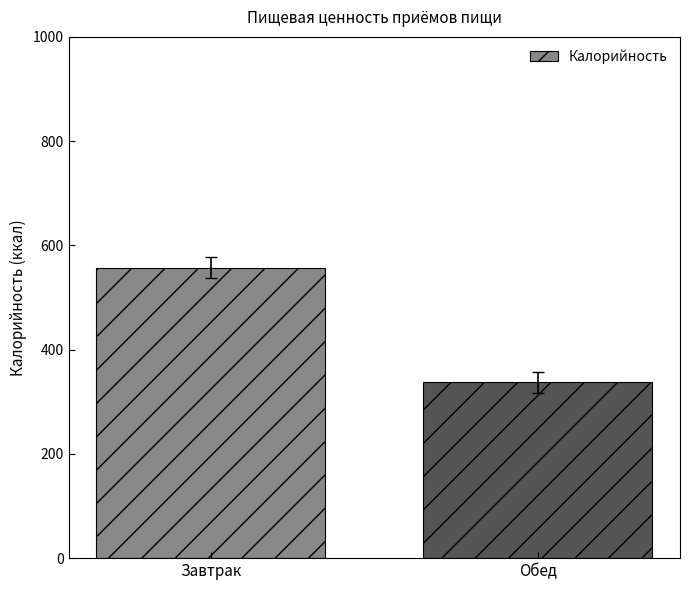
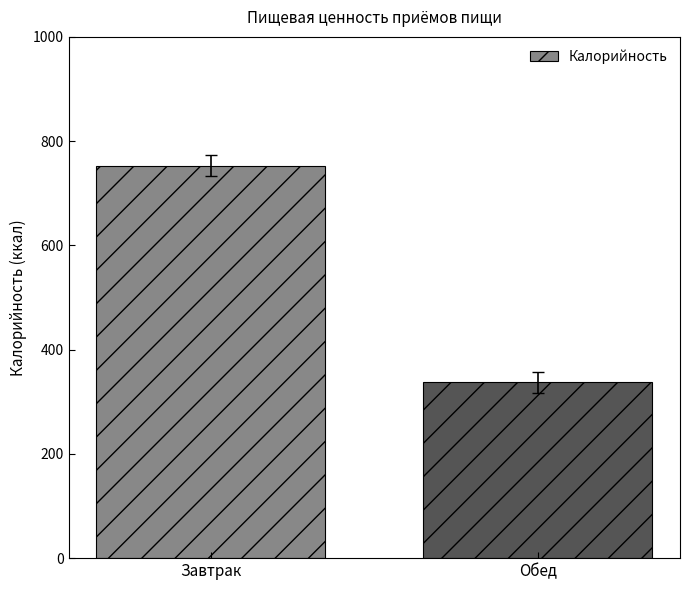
Калорийность, Завтрак: 560 -> 750
